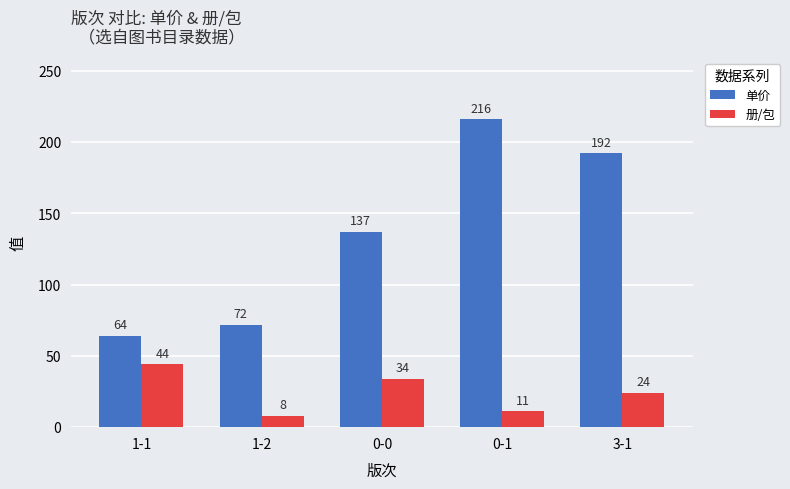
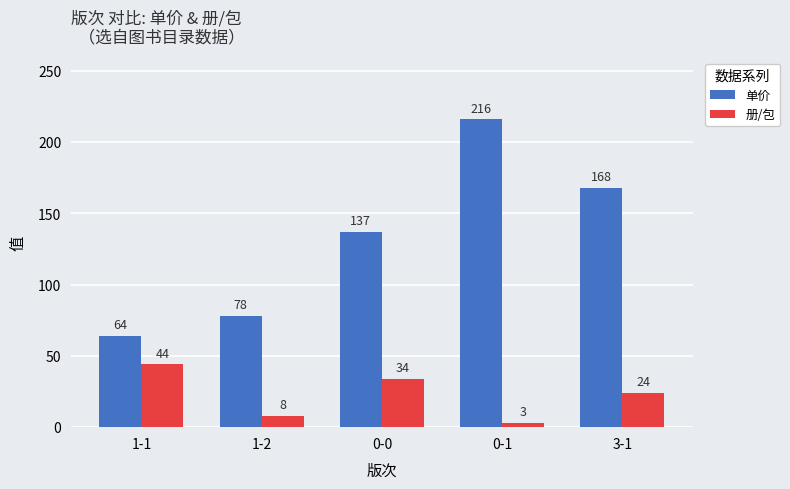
单价, 1-2: 72 -> 78
册/包, 0-1: 11 -> 3
单价, 3-1: 192 -> 168
